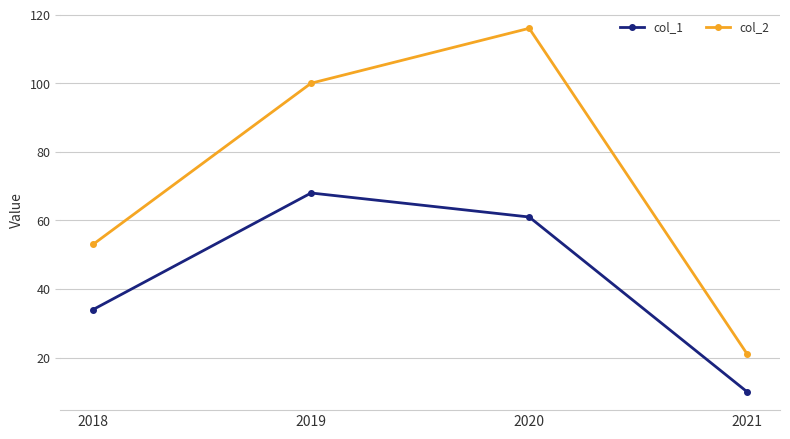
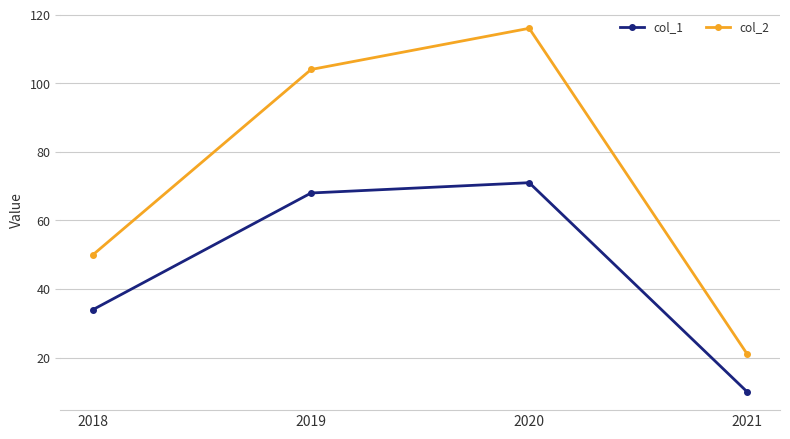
col_2, 2018: 53 -> 50
col_2, 2019: 100 -> 104
col_1, 2020: 61 -> 71
